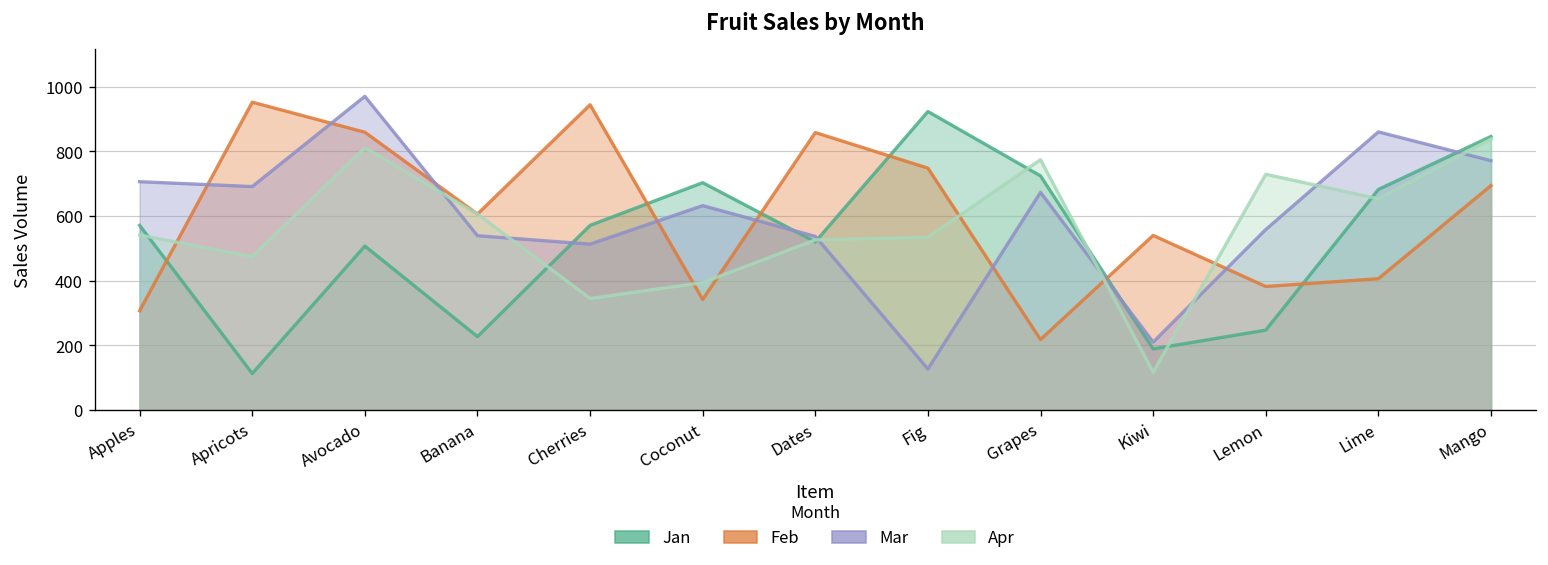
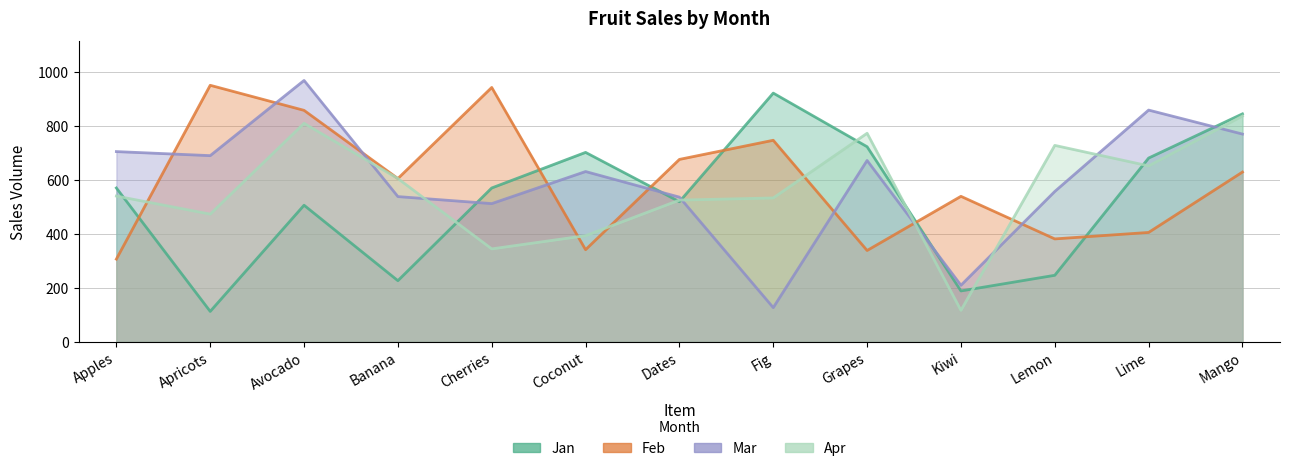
Feb, Dates: 860 -> 680
Feb, Grapes: 220 -> 340
Feb, Mango: 690 -> 630
